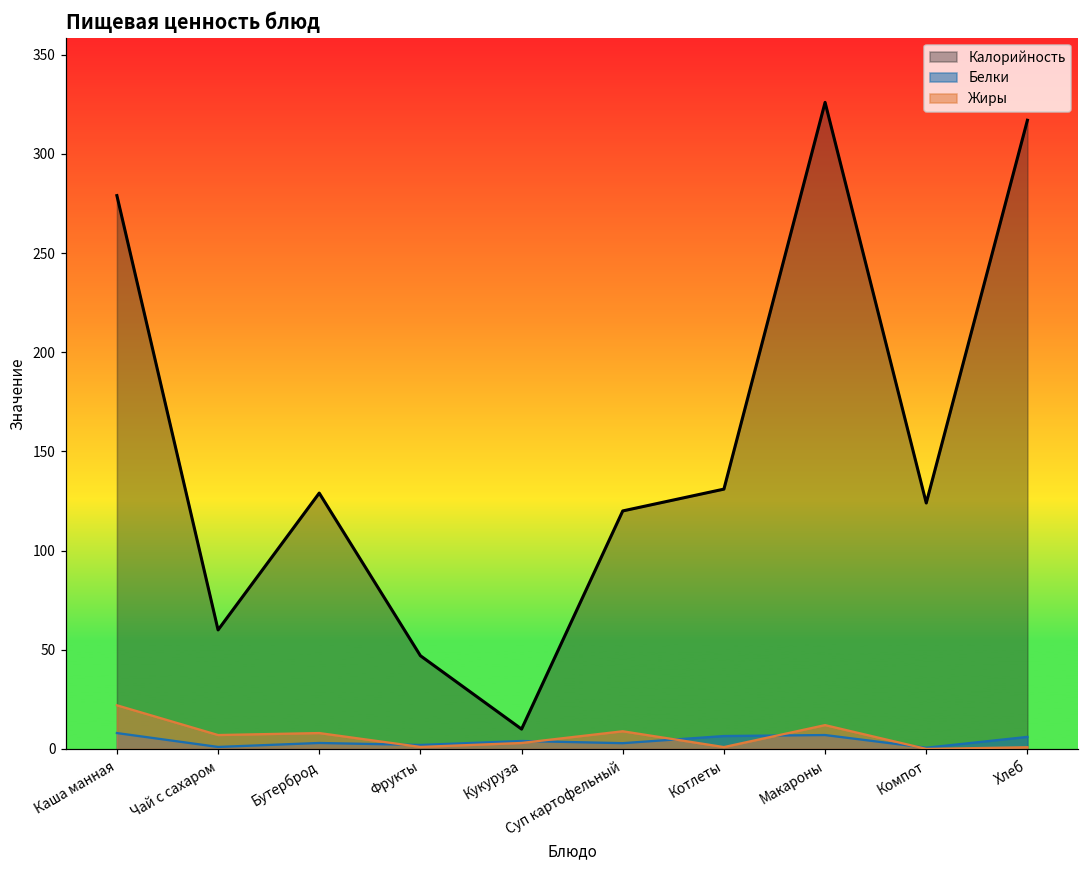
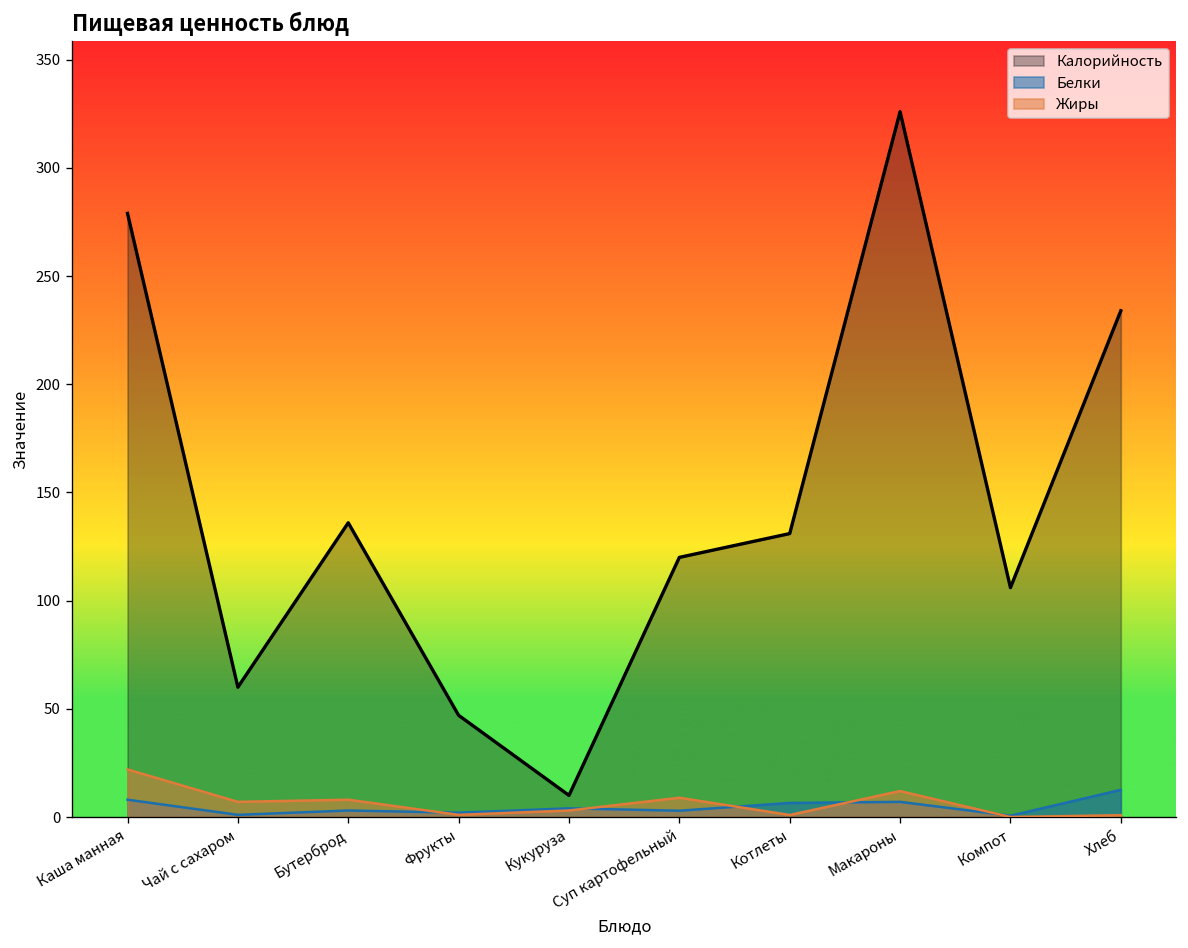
Калорийность, Бутерброд: 129 -> 136
Калорийность, Компот: 124 -> 106
Калорийность, Хлеб: 317 -> 234
Белки, Хлеб: 6 -> 13
